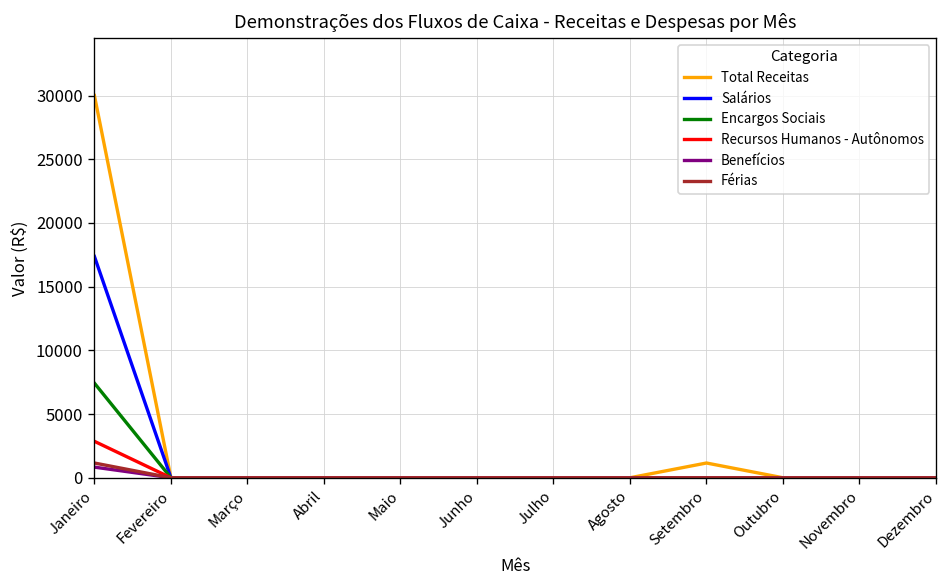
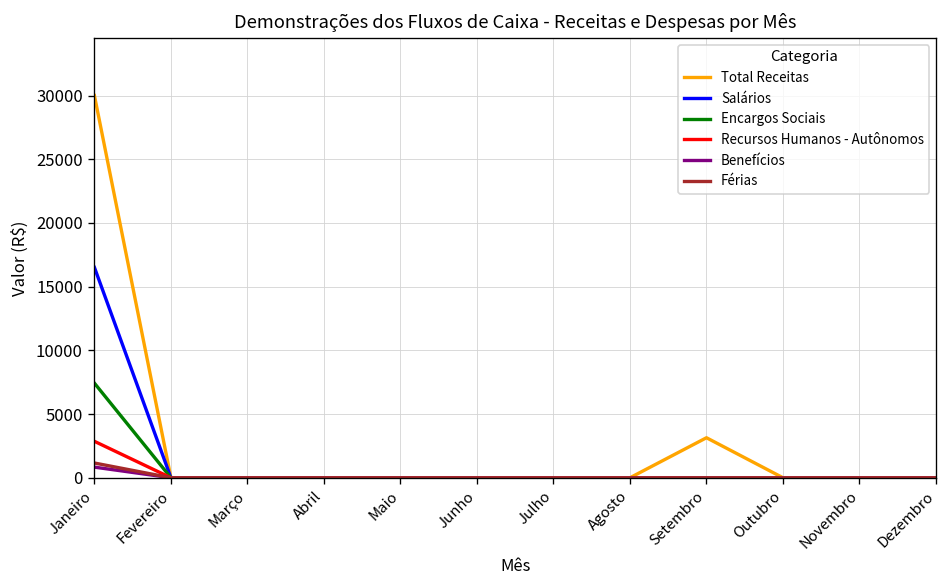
Salários, Janeiro: 17400 -> 16500
Total Receitas, Setembro: 1200 -> 3100
